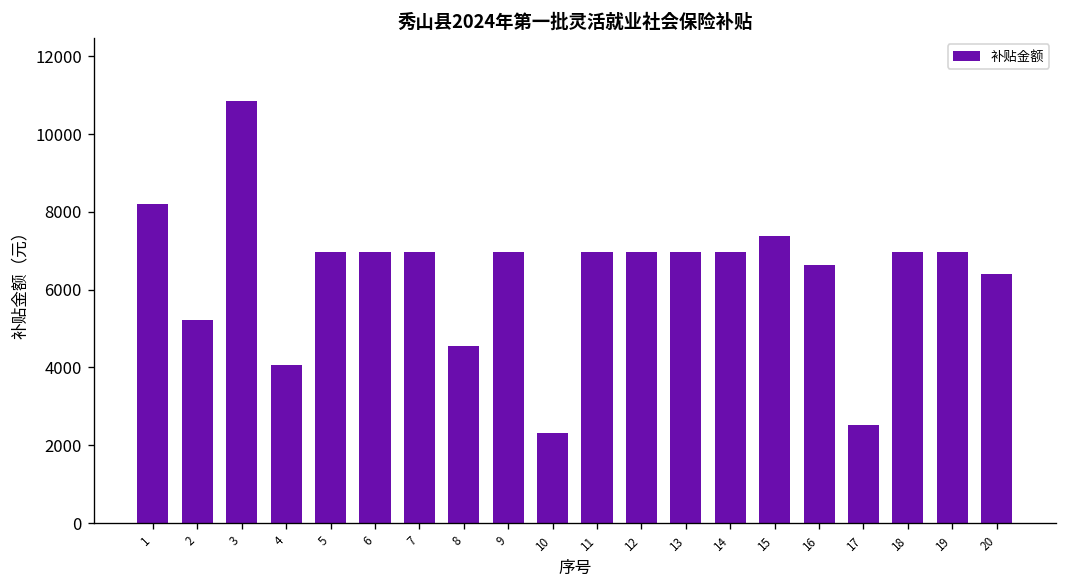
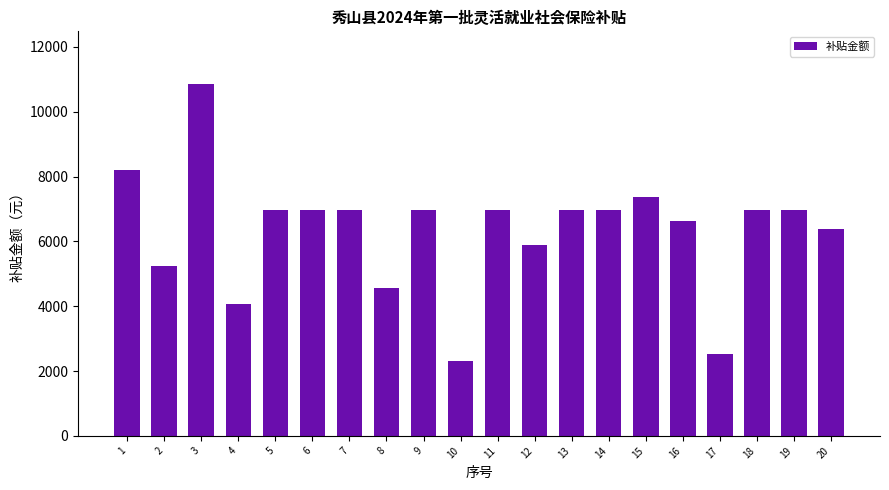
12: 7000 -> 5900
